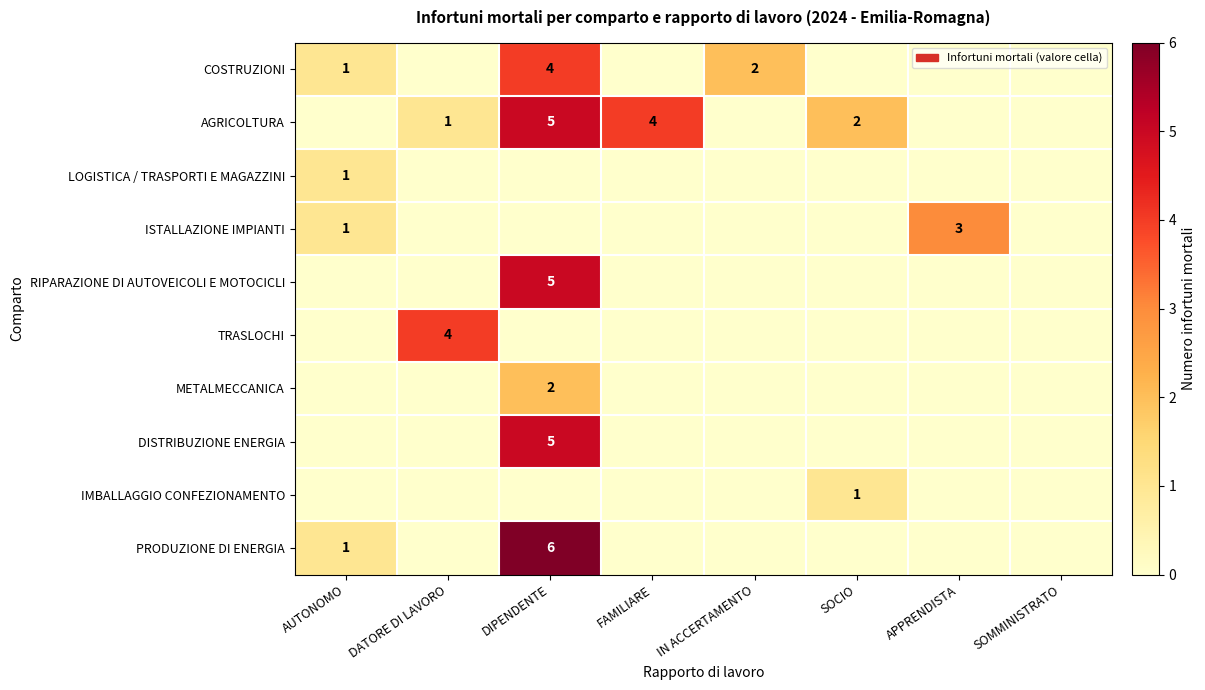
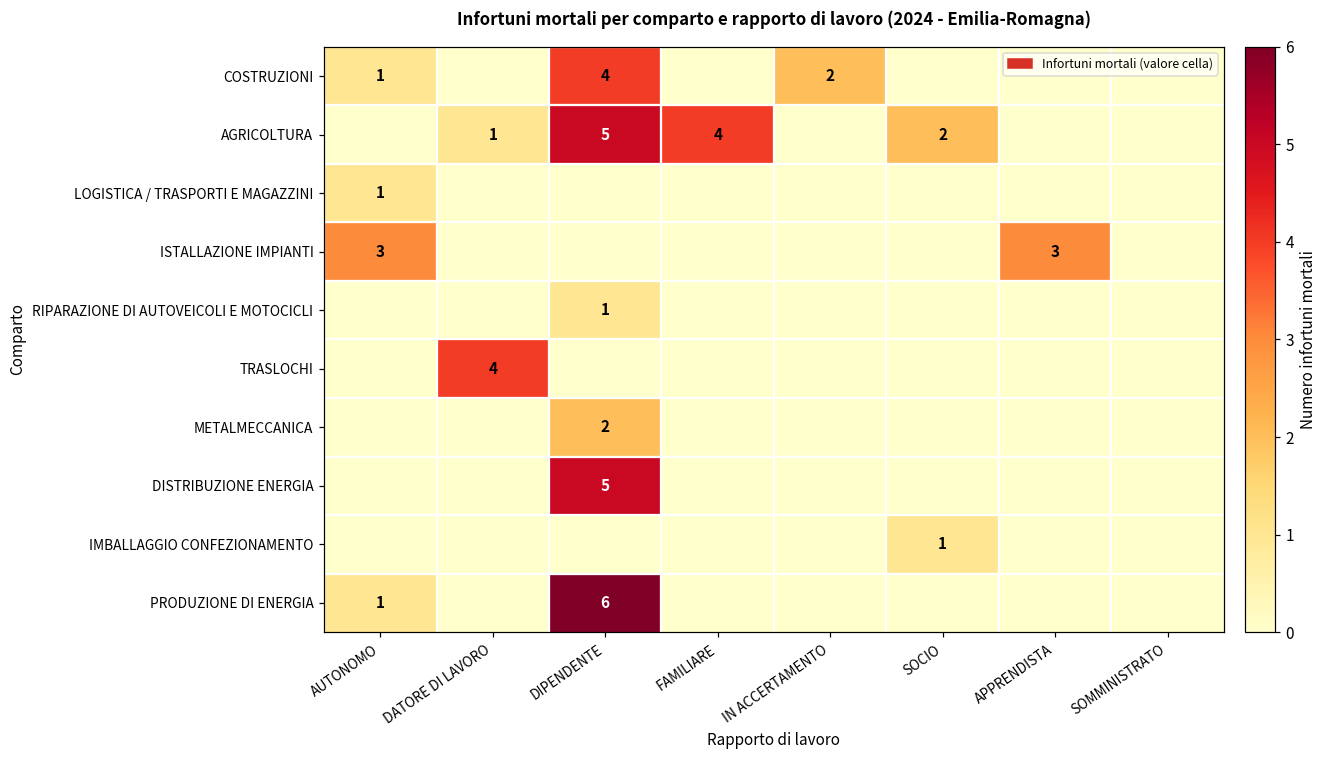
ISTALLAZIONE IMPIANTI, AUTONOMO: 1 -> 3
RIPARAZIONE DI AUTOVEICOLI E MOTOCICLI, DIPENDENTE: 5 -> 1
